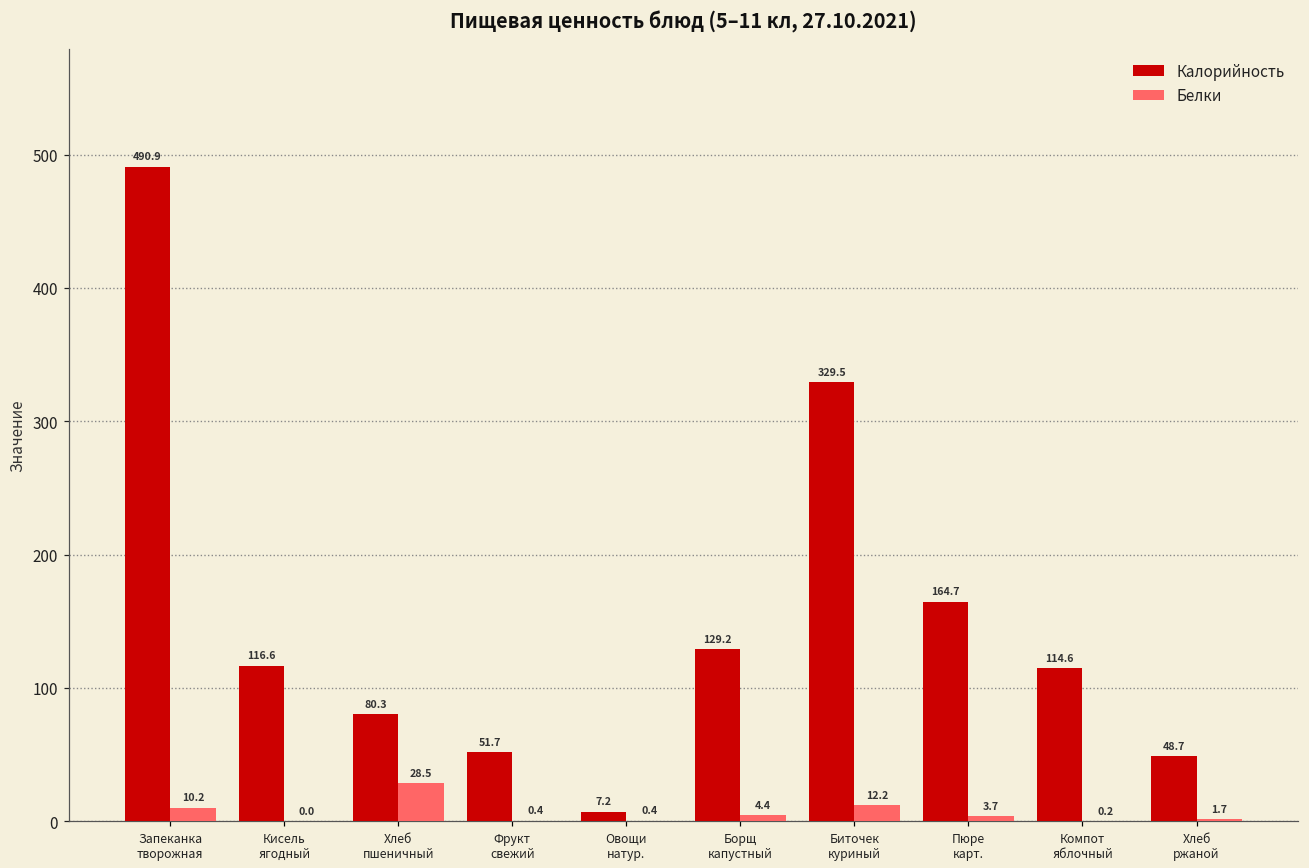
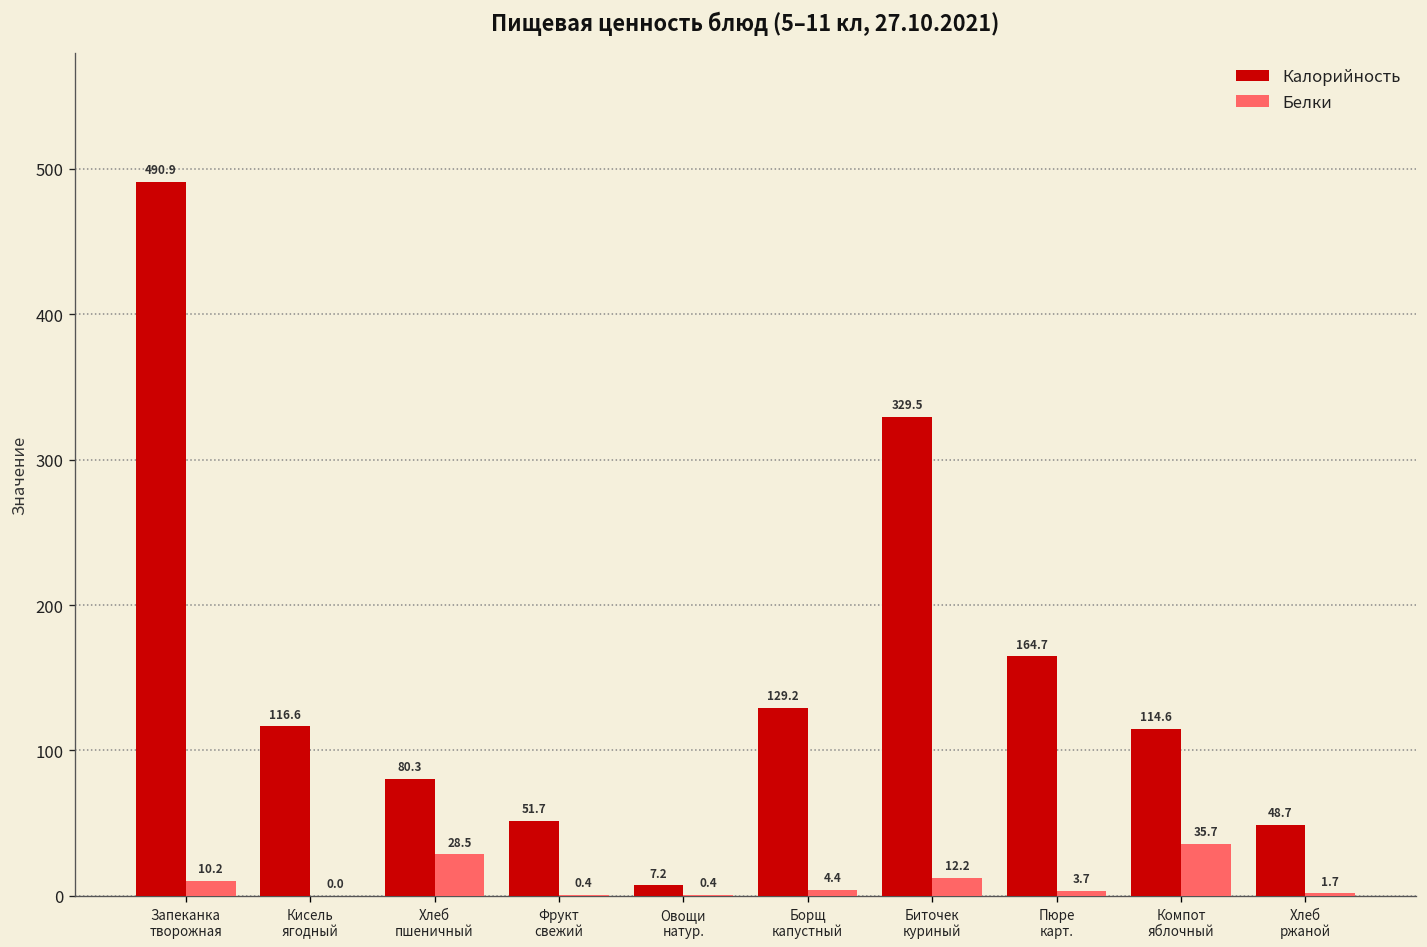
Белки, Компот яблочный: 0.2 -> 35.7
